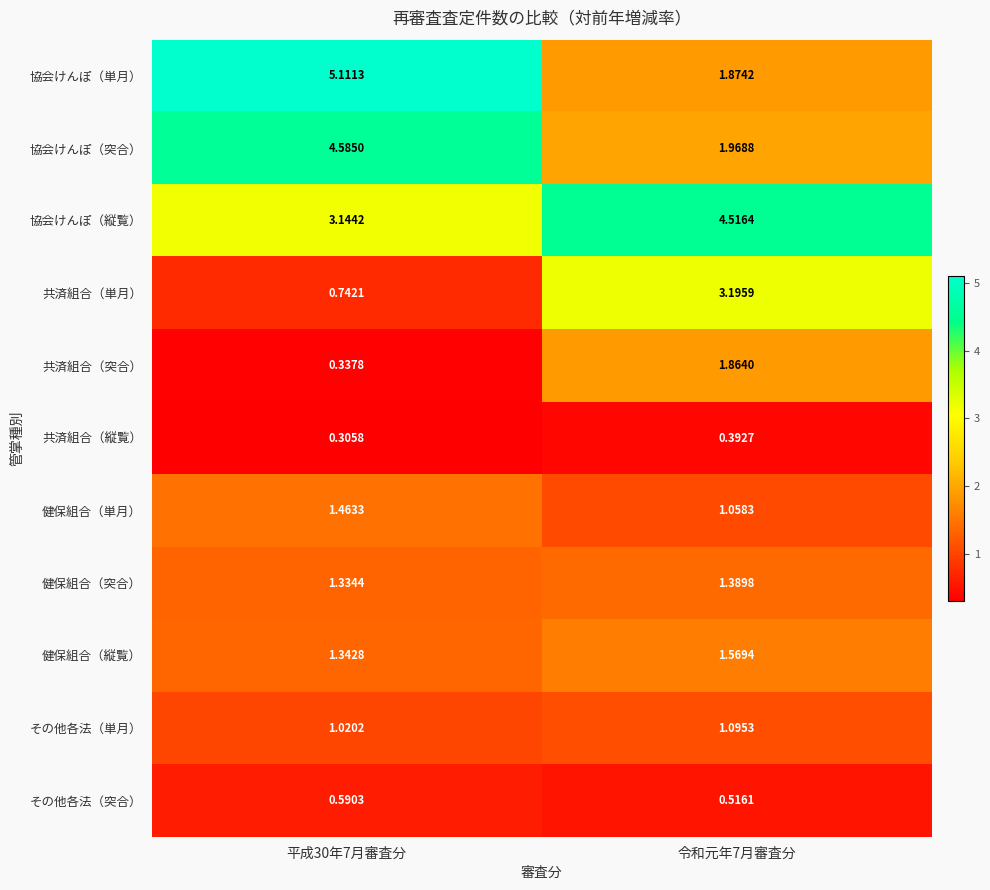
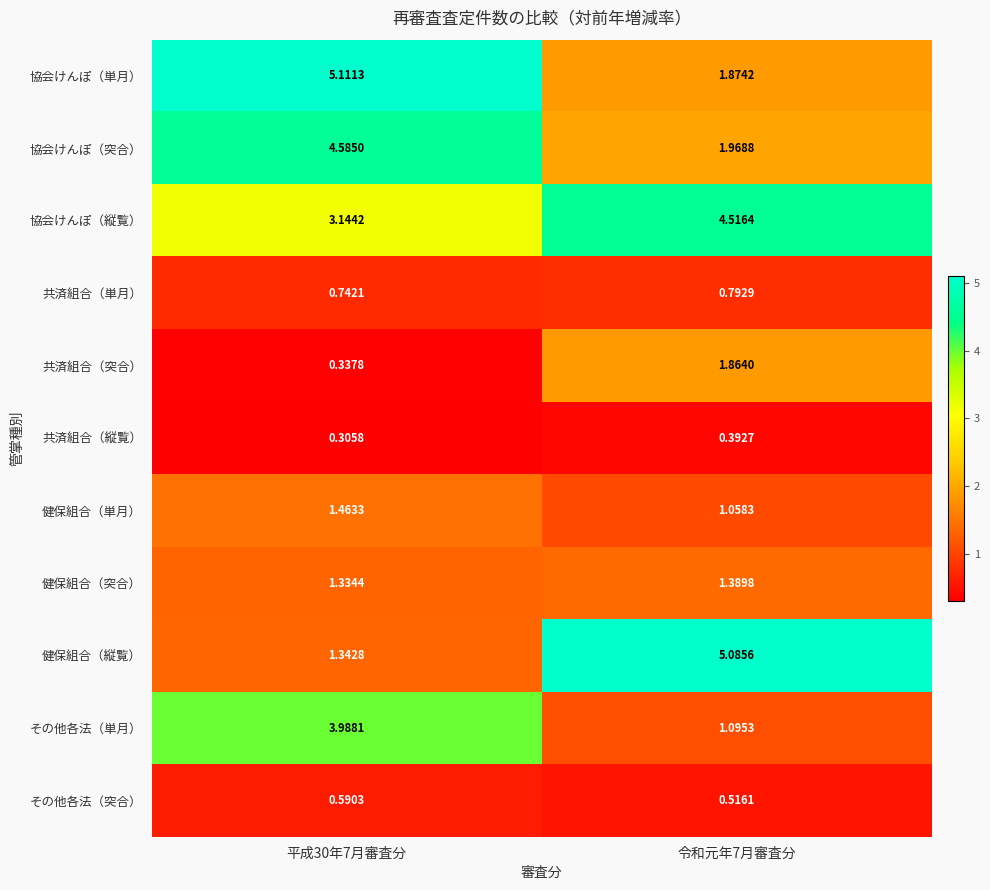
共済組合（単月）, 令和元年7月審査分: 3.1959 -> 0.7929
健保組合（縦覧）, 令和元年7月審査分: 1.5694 -> 5.0856
その他各法（単月）, 平成30年7月審査分: 1.0202 -> 3.9881
